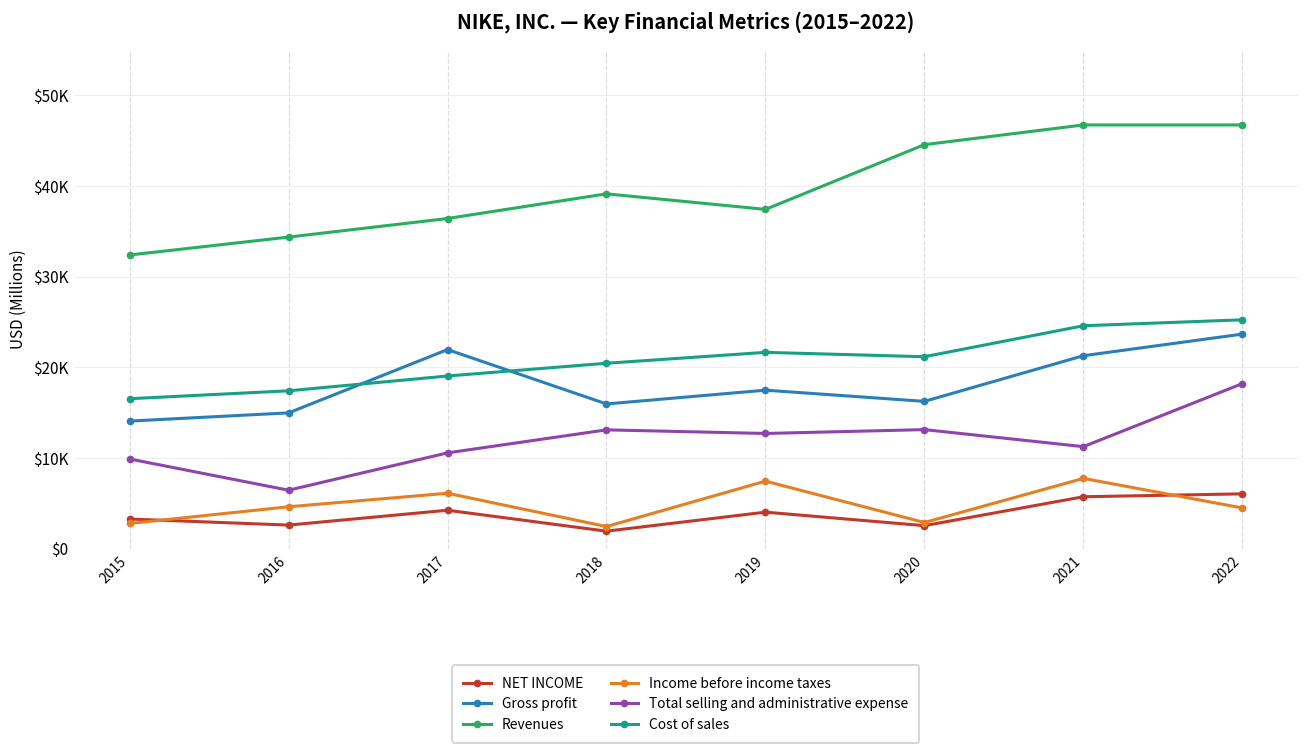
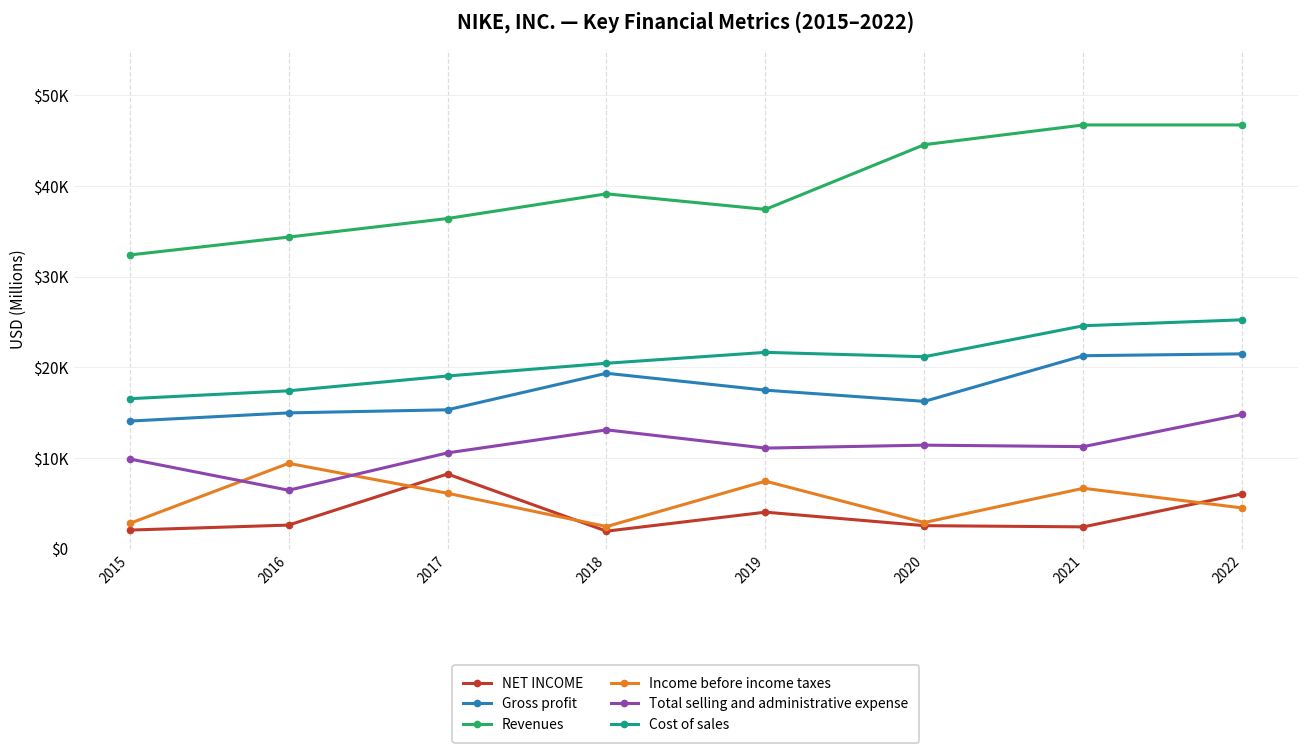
NET INCOME, 2015: $3000 -> $2000
Income before income taxes, 2016: $5000 -> $9000
NET INCOME, 2017: $4000 -> $8000
Gross profit, 2017: $22000 -> $15000
Gross profit, 2018: $16000 -> $19000
Total selling and administrative expense, 2019: $13000 -> $11000
Total selling and administrative expense, 2020: $13000 -> $11000
NET INCOME, 2021: $6000 -> $2000
Income before income taxes, 2021: $8000 -> $7000
Gross profit, 2022: $24000 -> $21000
Total selling and administrative expense, 2022: $18000 -> $15000
